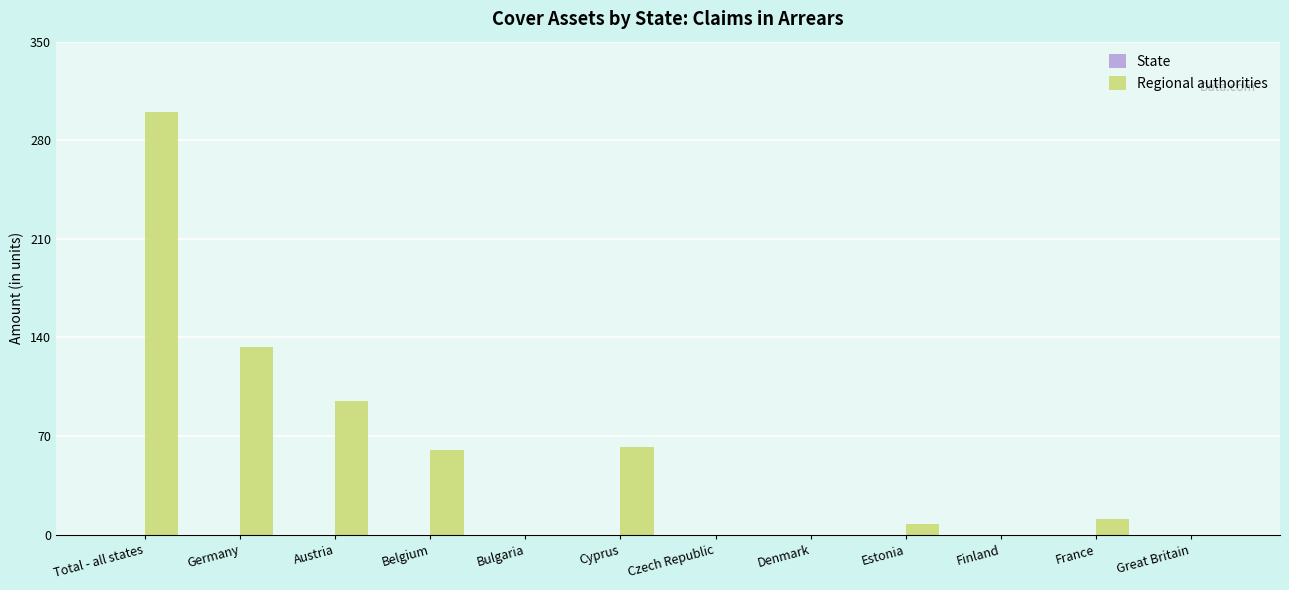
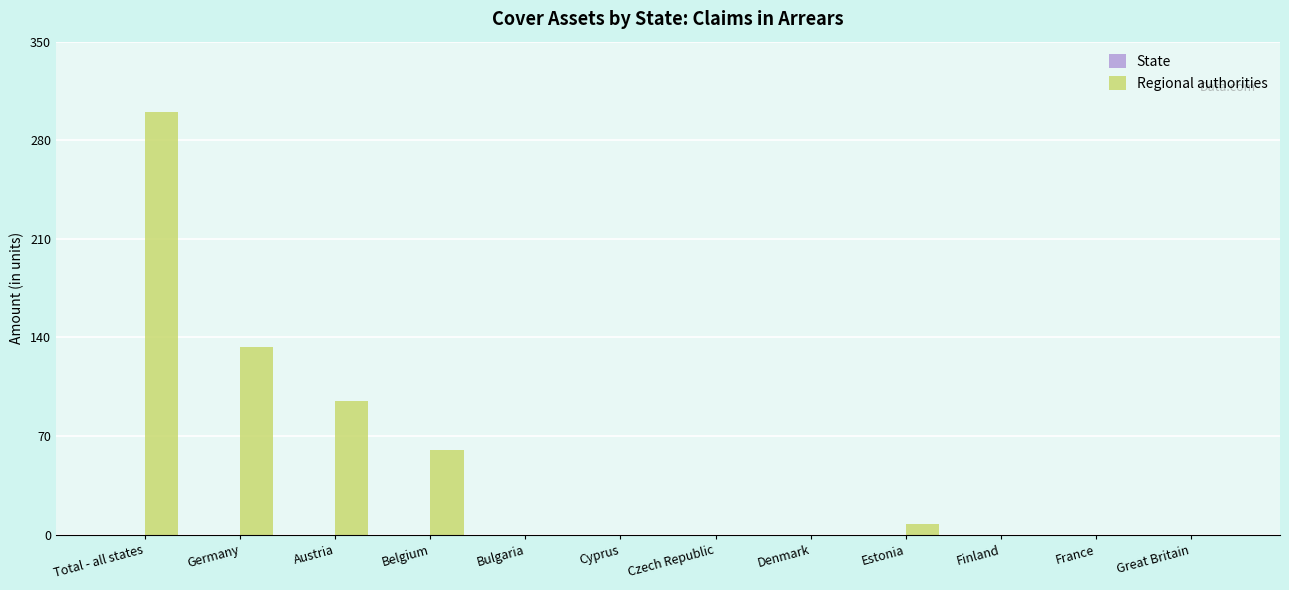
Regional authorities, Cyprus: 62 -> 0
Regional authorities, France: 11 -> 0
